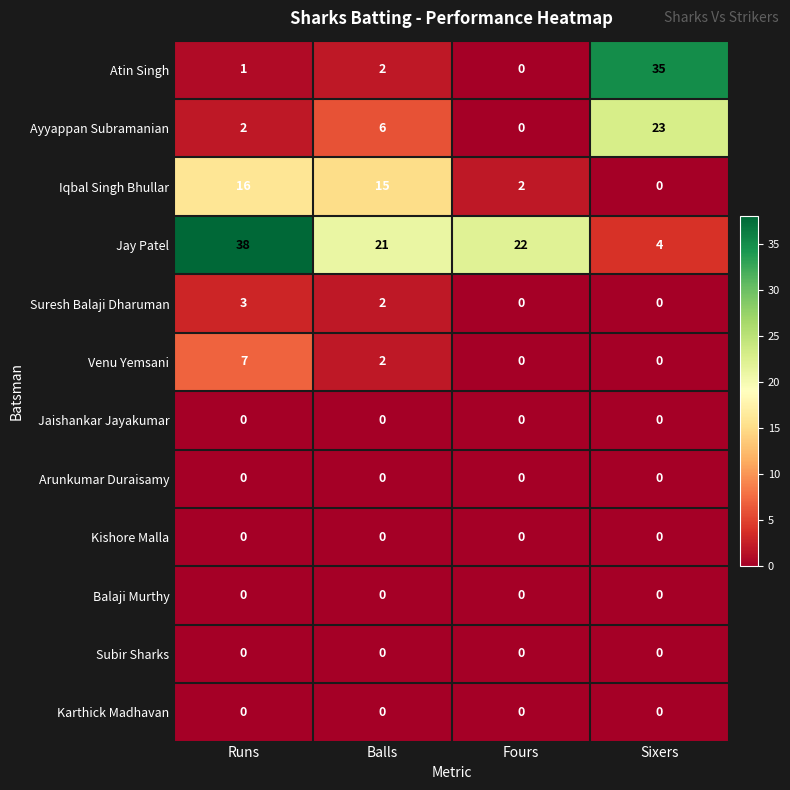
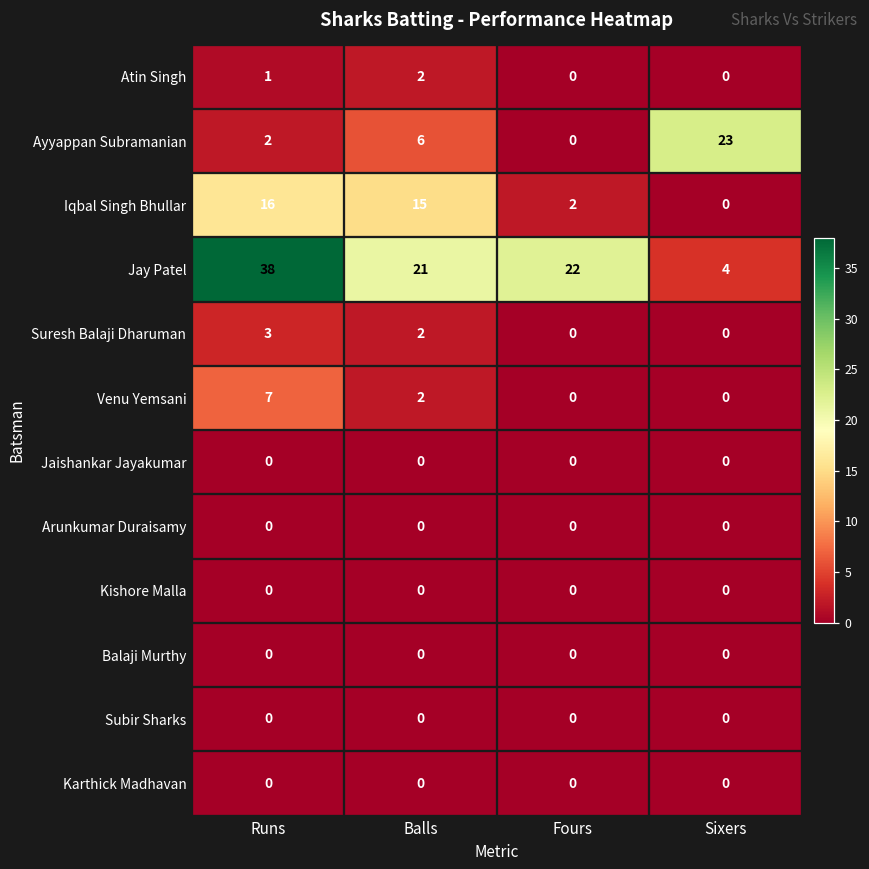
Atin Singh, Sixers: 35 -> 0
